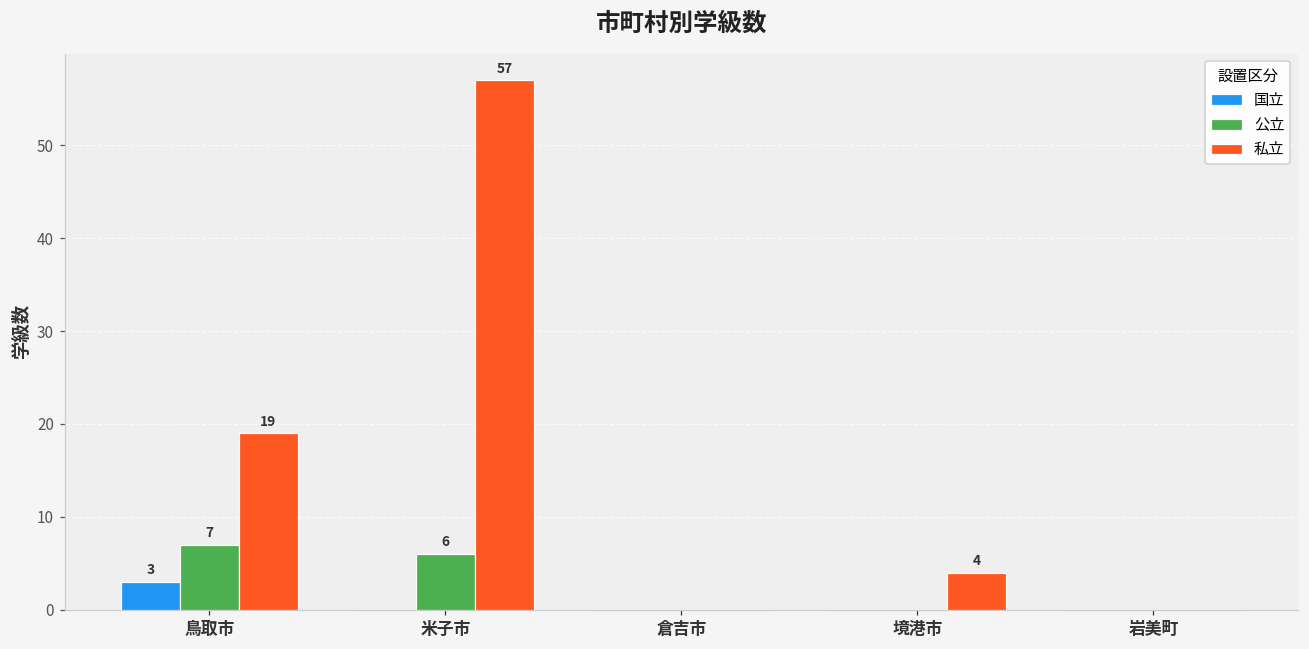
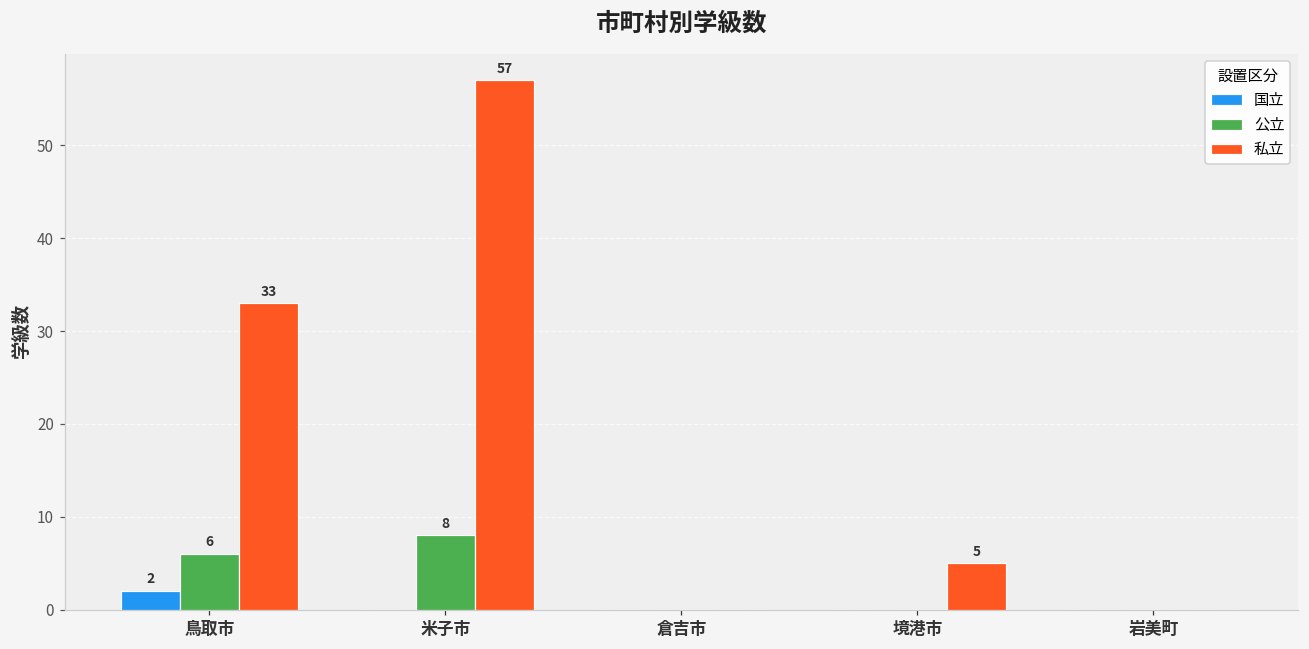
国立, 鳥取市: 3 -> 2
公立, 鳥取市: 7 -> 6
私立, 鳥取市: 19 -> 33
公立, 米子市: 6 -> 8
私立, 境港市: 4 -> 5
